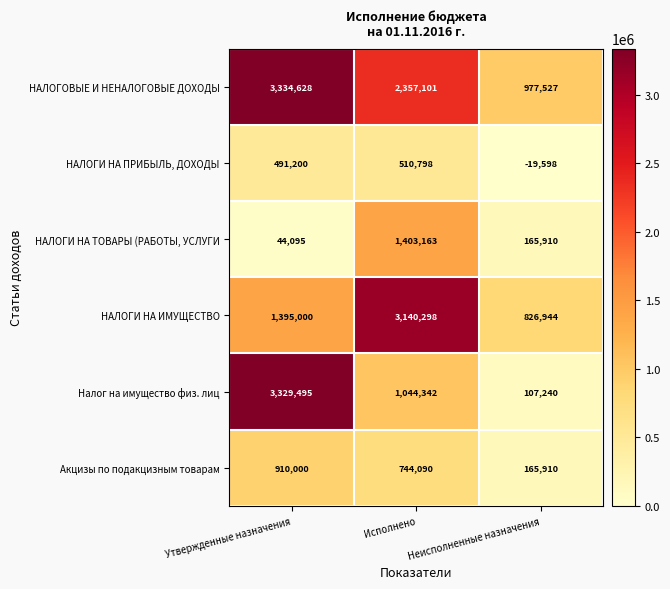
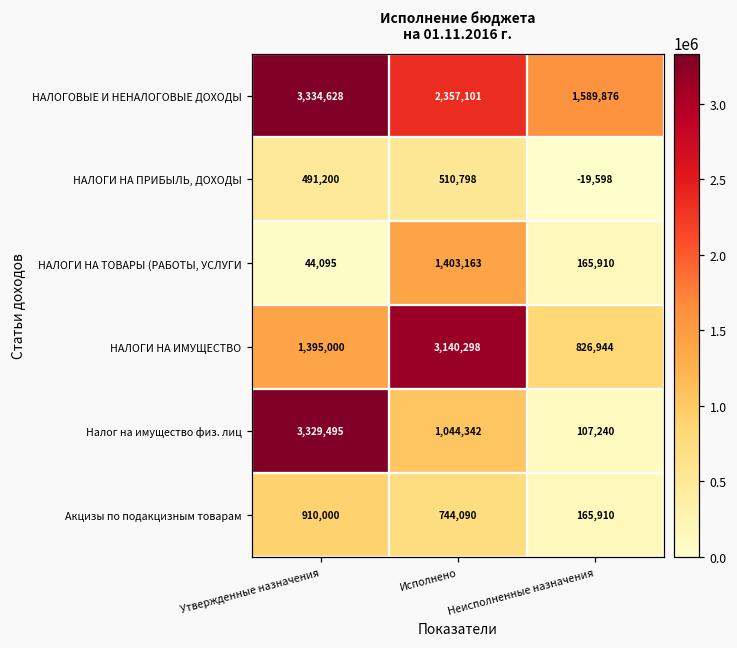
НАЛОГОВЫЕ И НЕНАЛОГОВЫЕ ДОХОДЫ, Неисполненные назначения: 977,527 -> 1,589,876
